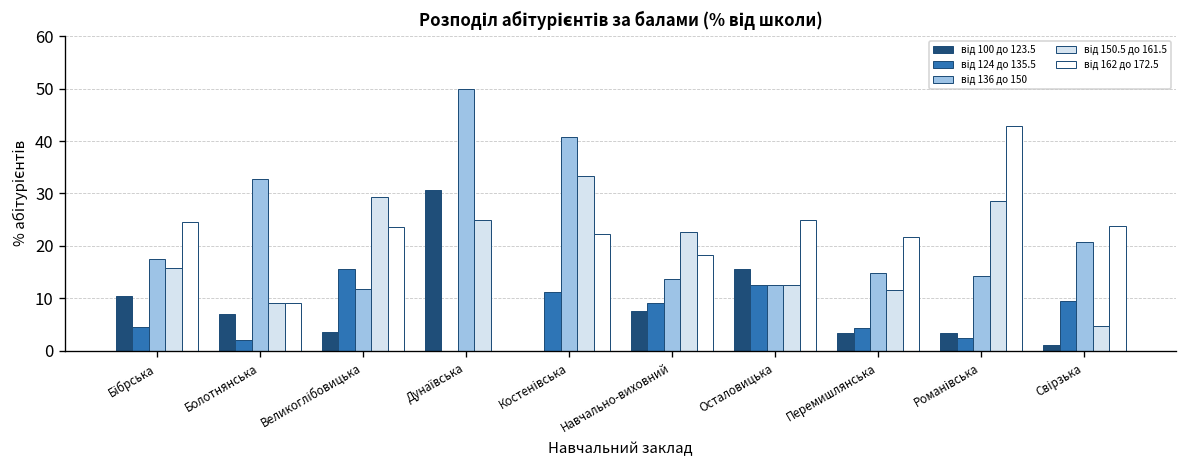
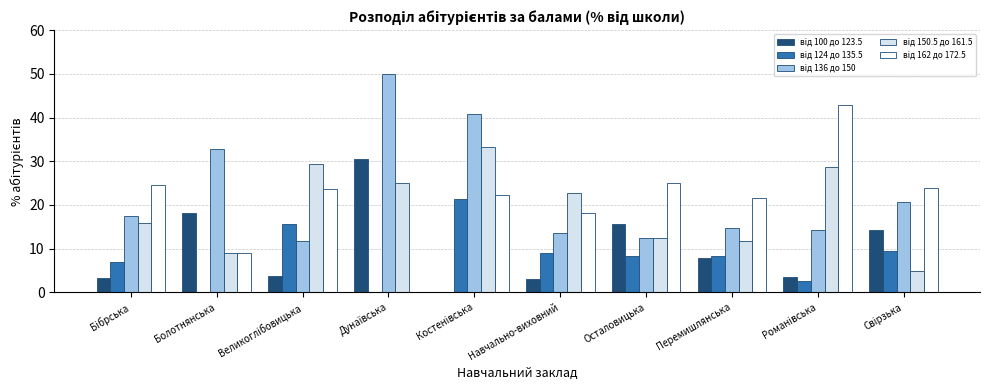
від 100 до 123.5, Бібрська: 11 -> 3
від 124 до 135.5, Бібрська: 5 -> 7
від 100 до 123.5, Болотнянська: 7 -> 18
від 124 до 135.5, Болотнянська: 2 -> 0
від 124 до 135.5, Костенівська: 11 -> 21
від 100 до 123.5, Навчально-виховний: 8 -> 3
від 124 до 135.5, Осталовицька: 13 -> 8
від 100 до 123.5, Перемишлянська: 3 -> 8
від 124 до 135.5, Перемишлянська: 4 -> 8
від 100 до 123.5, Свірзька: 1 -> 14
